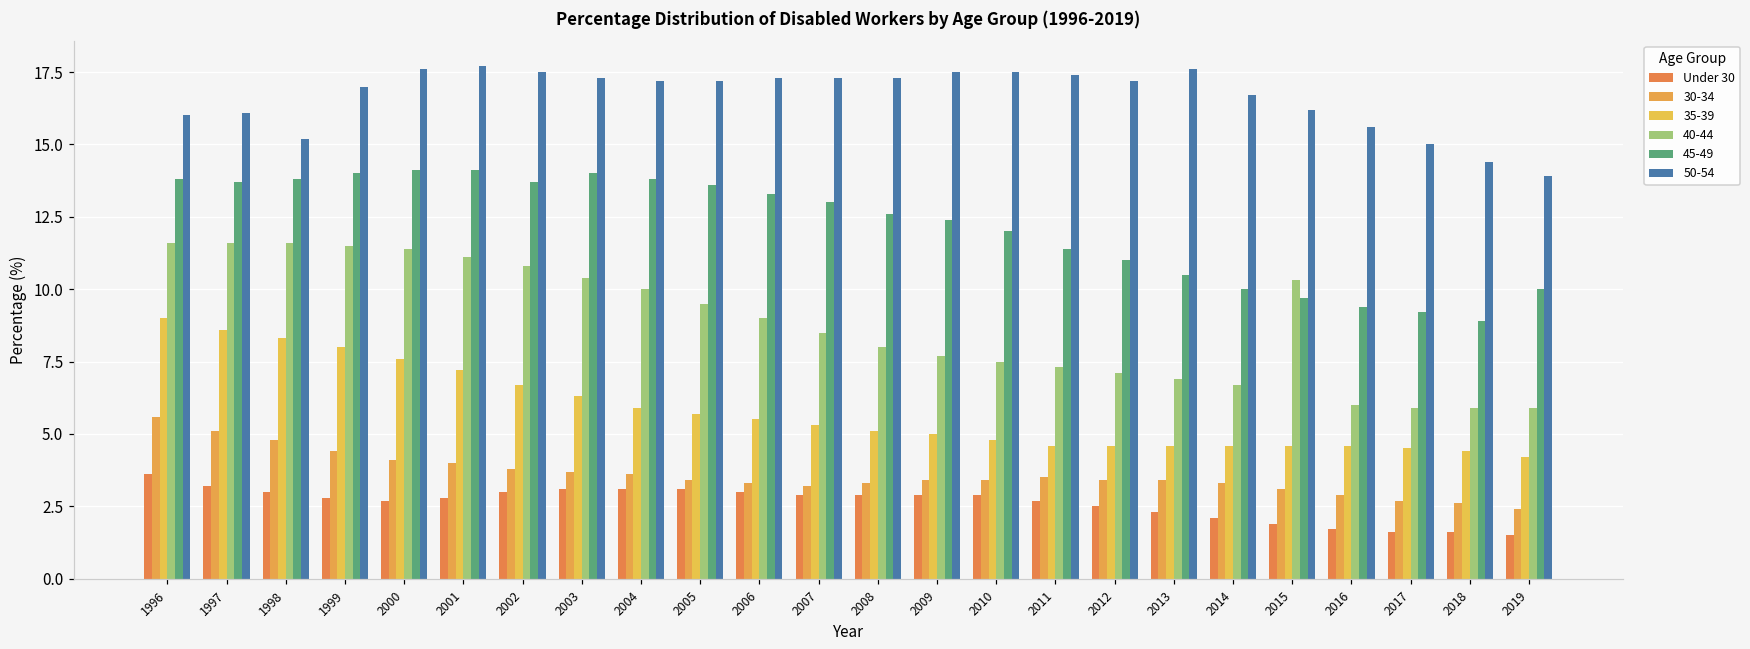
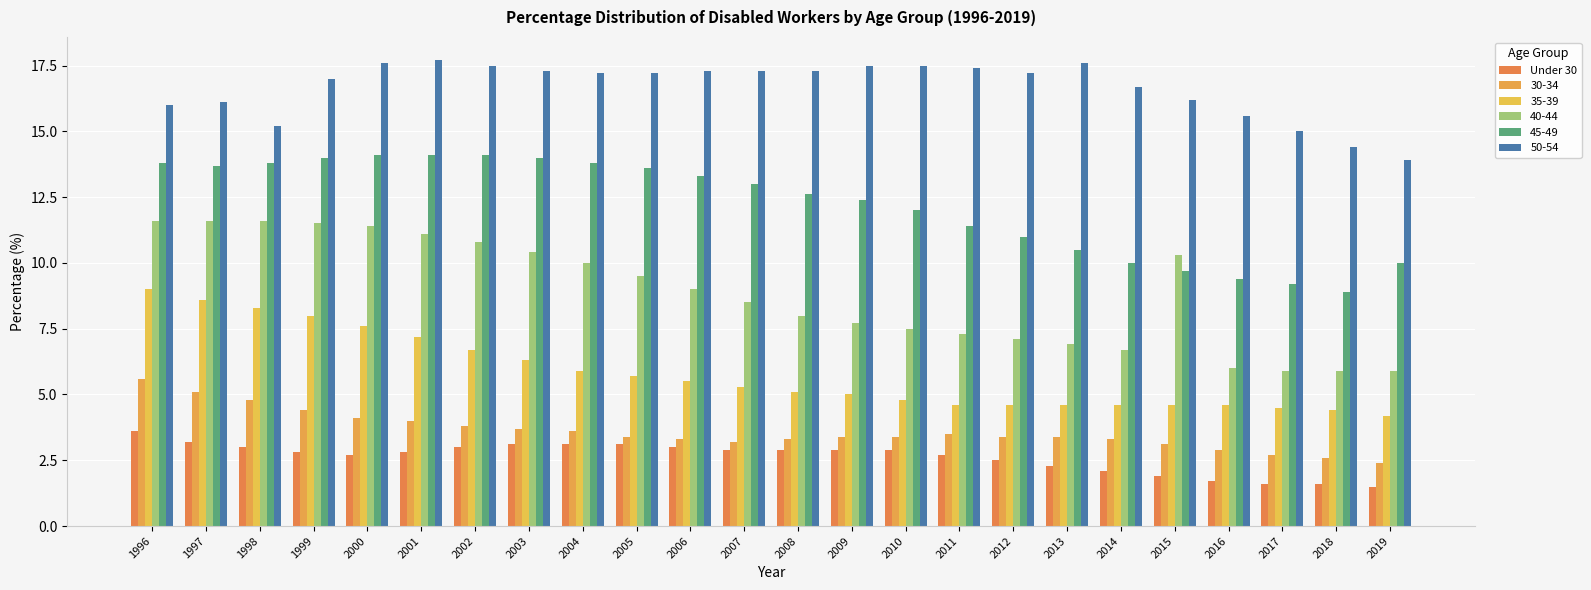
45-49, 2002: 13.7 -> 14.1
